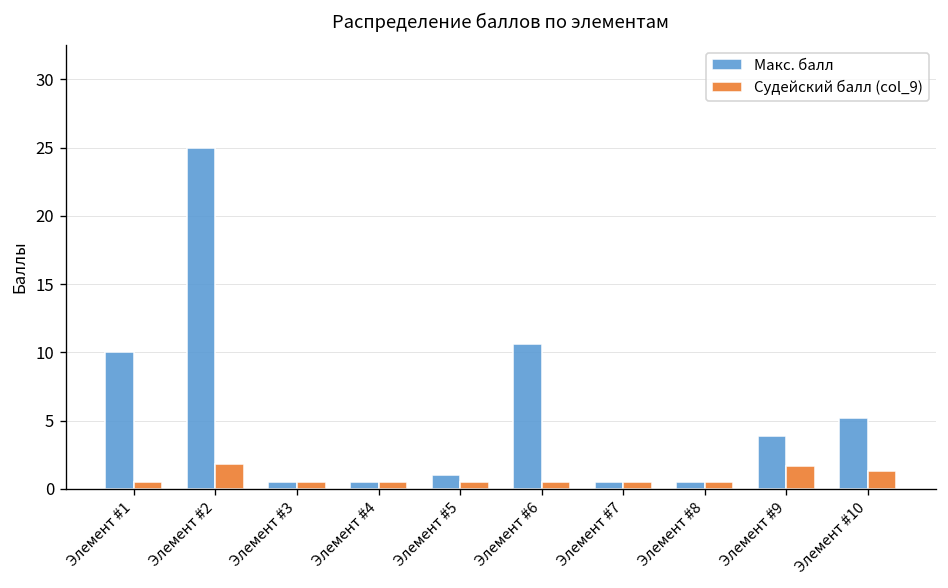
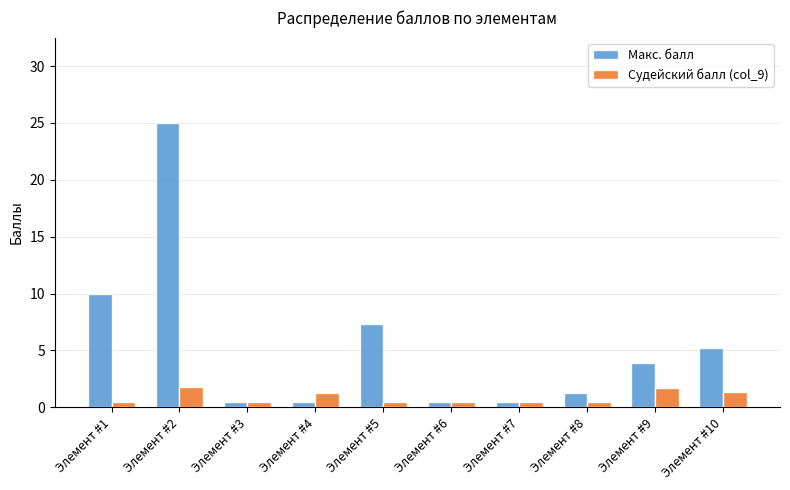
Судейский балл (col_9), Элемент #4: 0.5 -> 1.3
Макс. балл, Элемент #5: 1.0 -> 7.3
Макс. балл, Элемент #6: 10.6 -> 0.5
Макс. балл, Элемент #8: 0.5 -> 1.3
